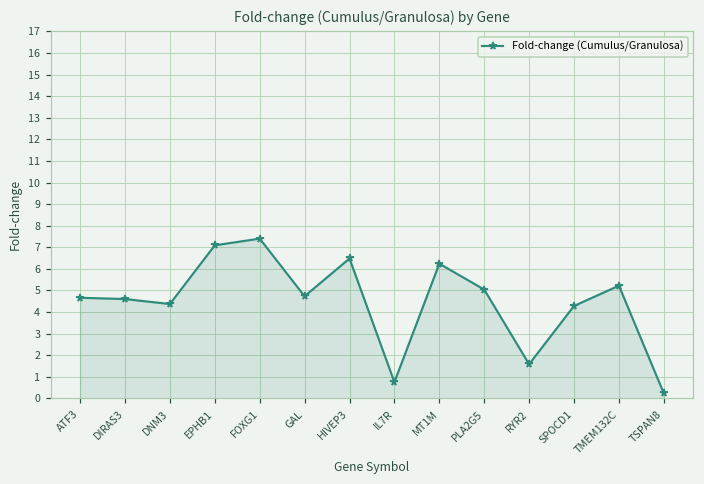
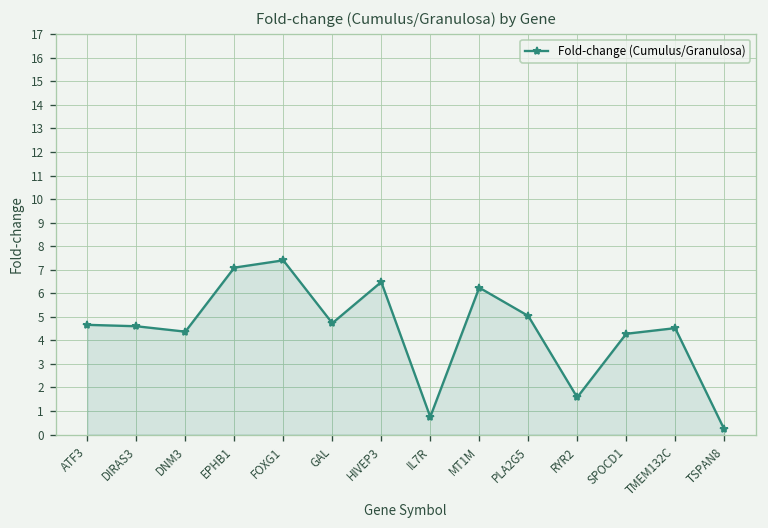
TMEM132C: 5.2 -> 4.5
